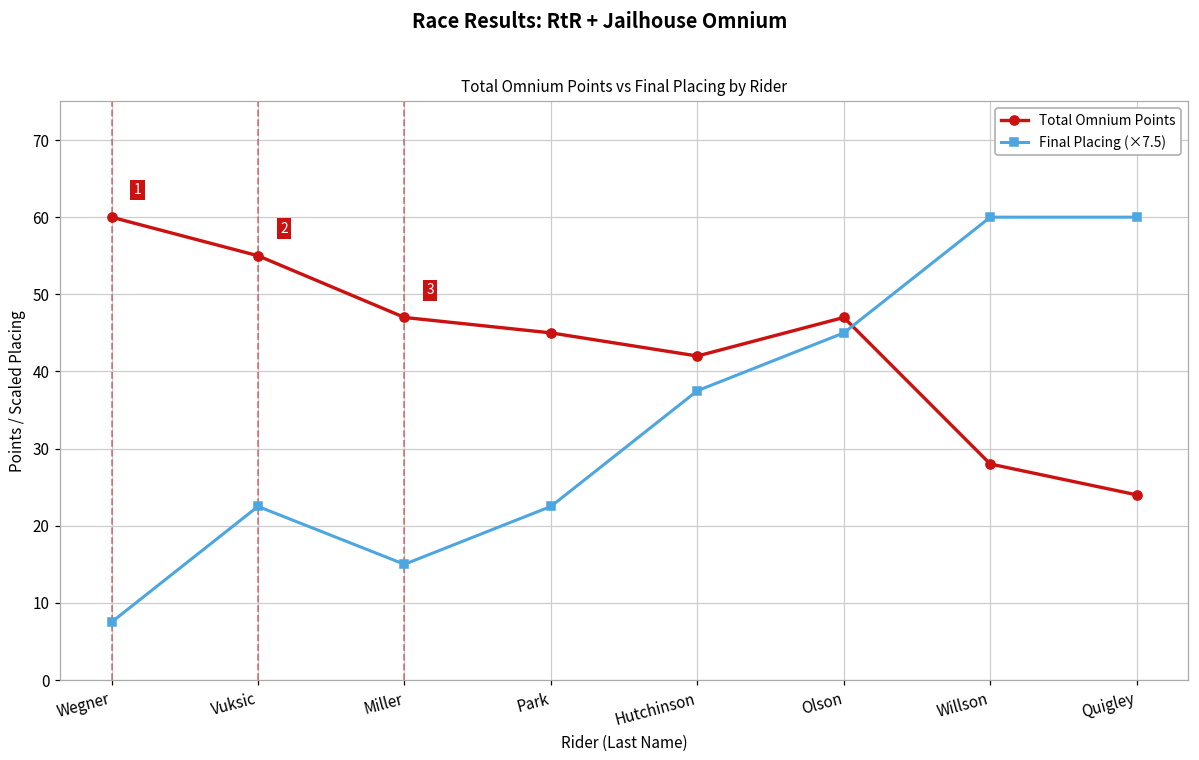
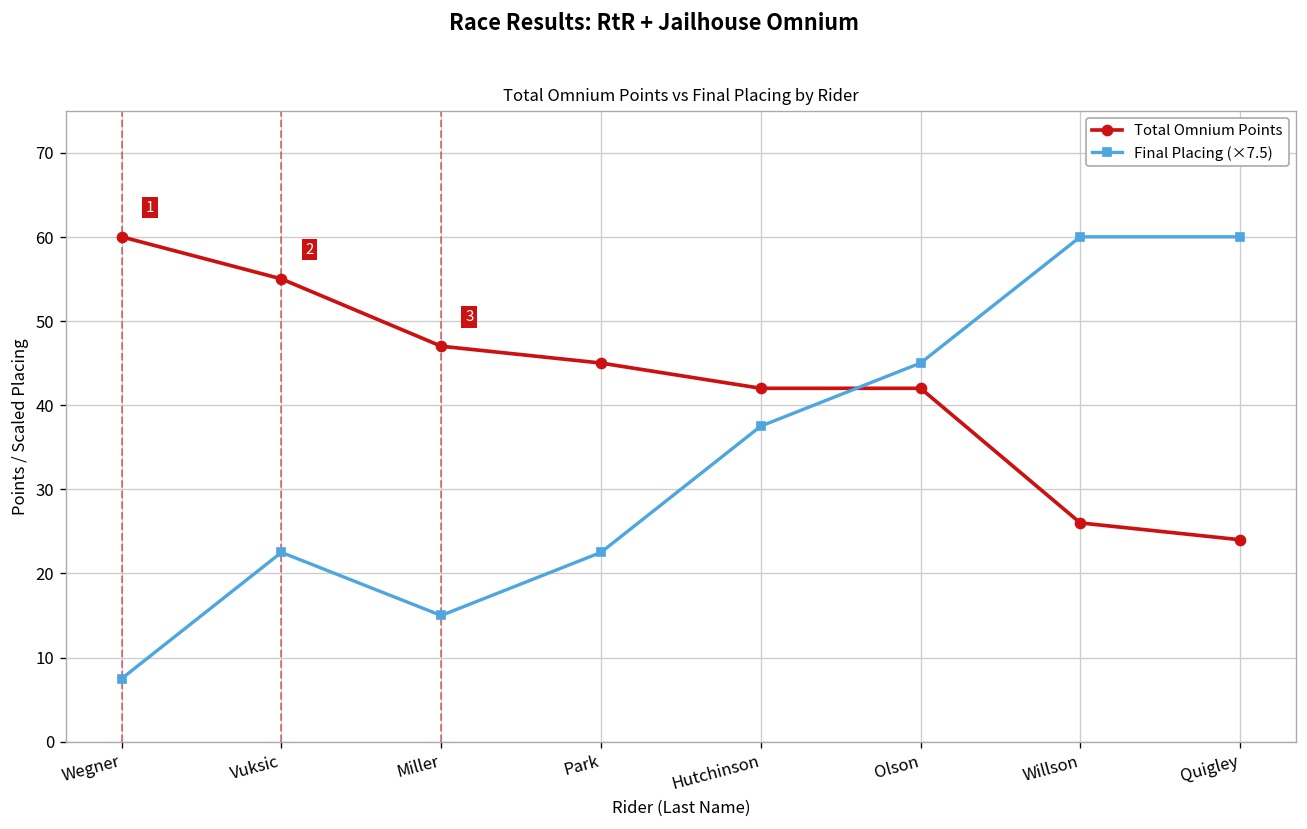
Total Omnium Points, Olson: 47 -> 42
Total Omnium Points, Willson: 28 -> 26
